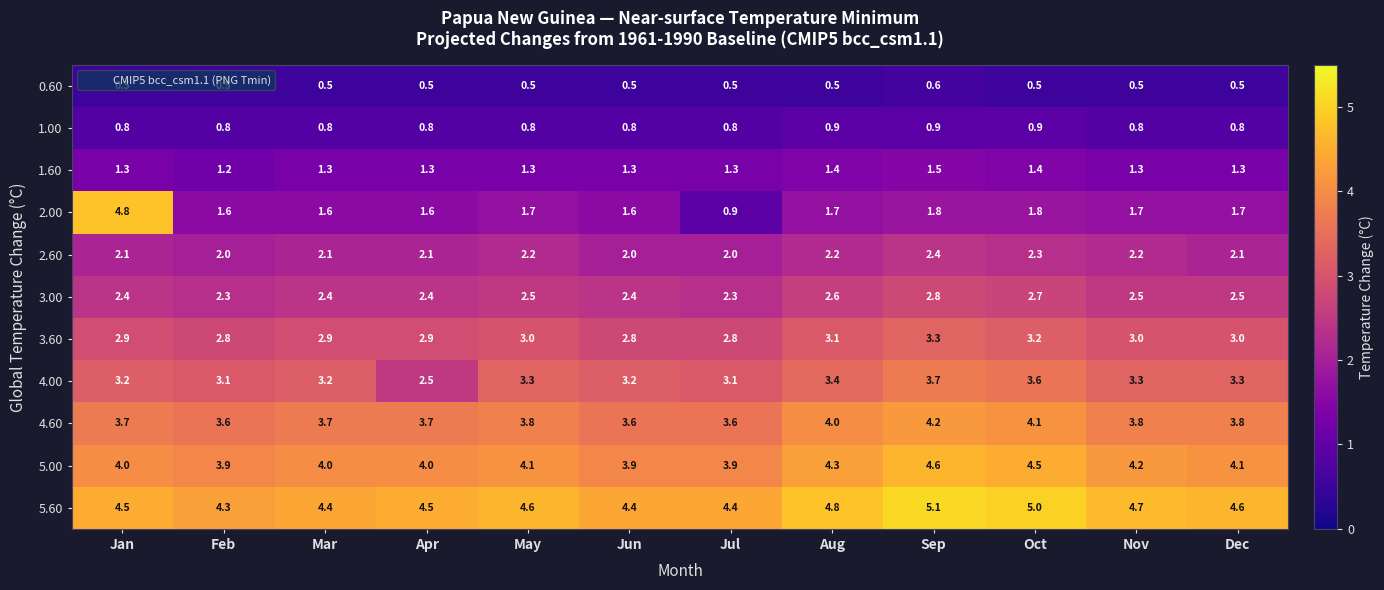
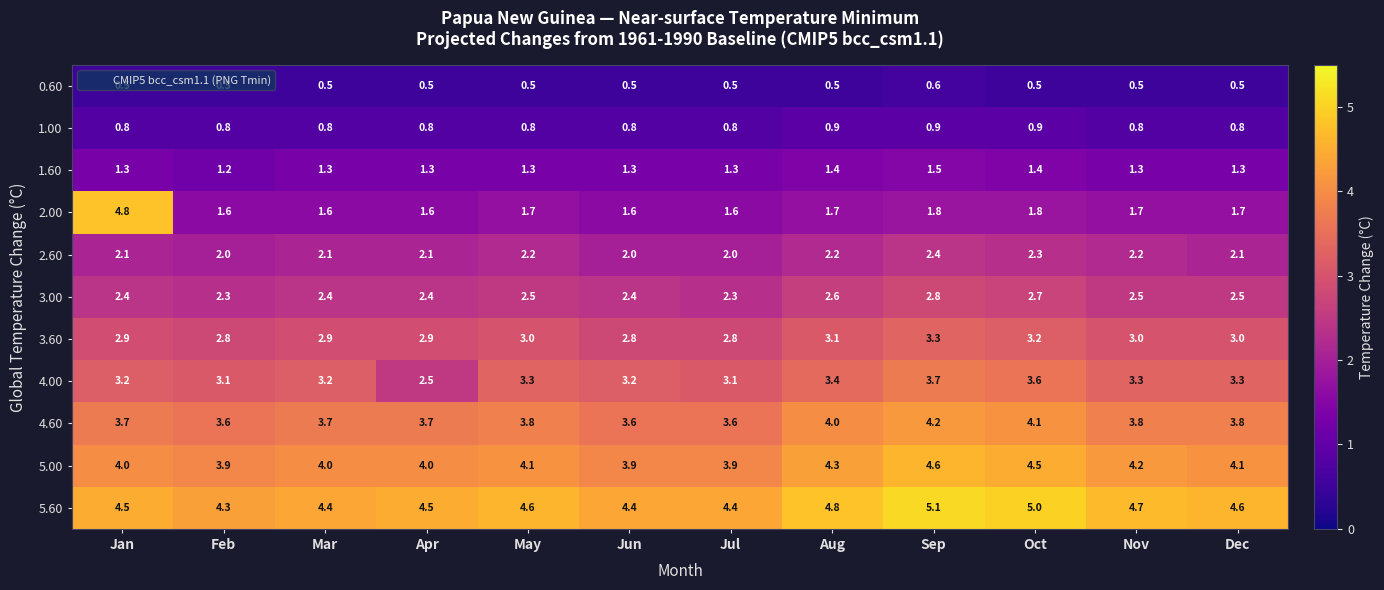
2.00, Jul: 0.9 -> 1.6
